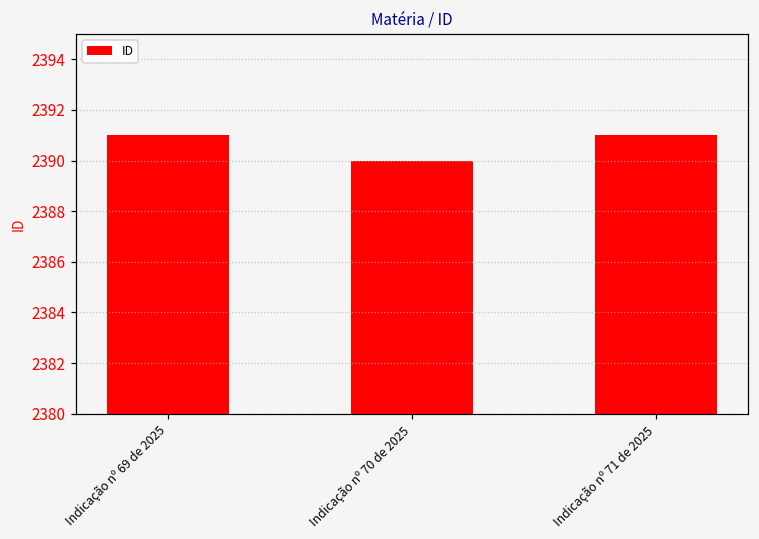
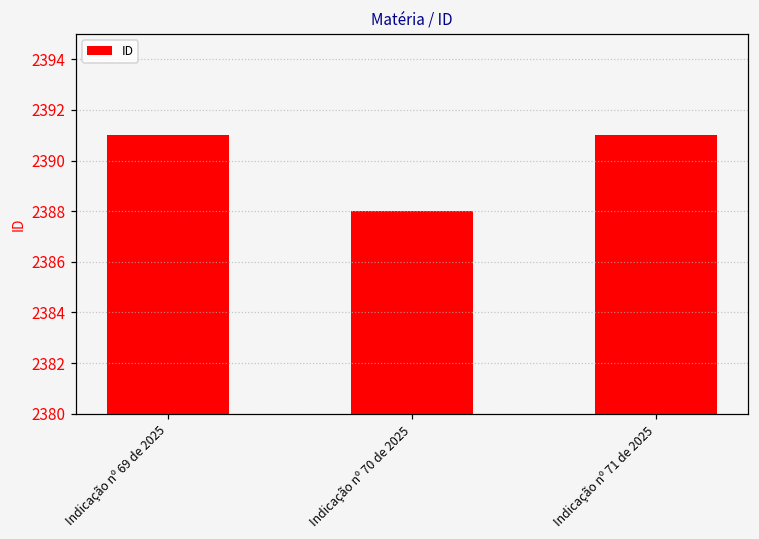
Indicação nº 70 de 2025: 2390 -> 2388
